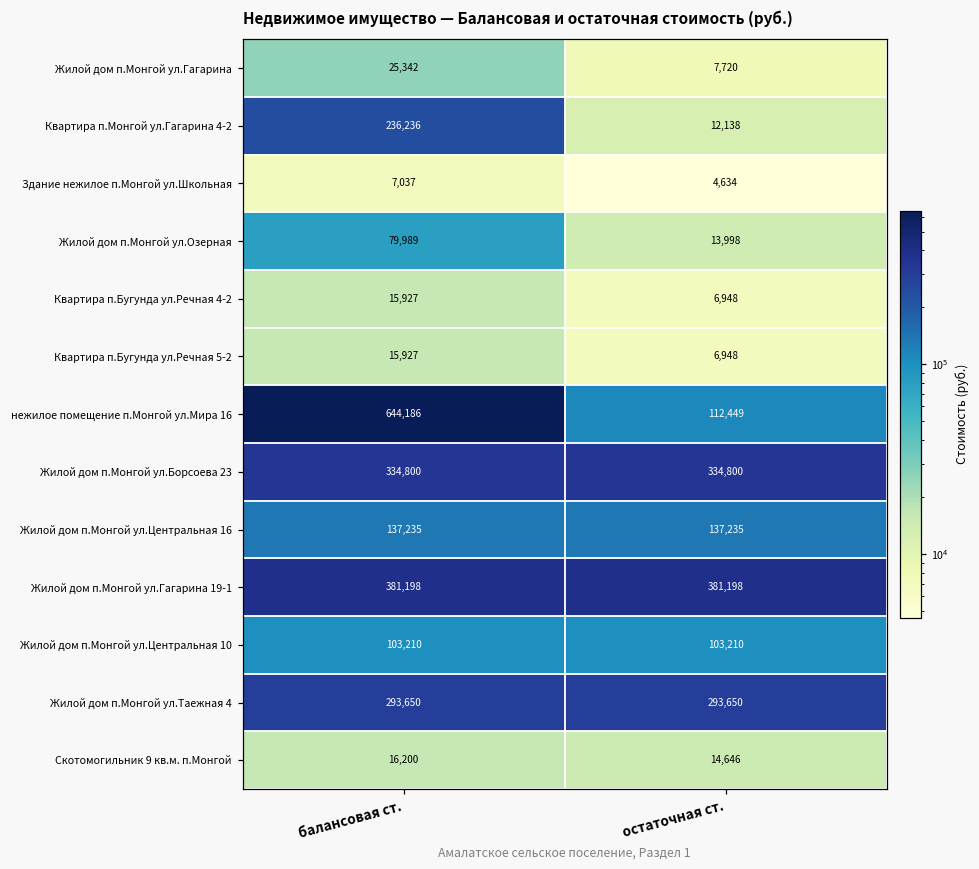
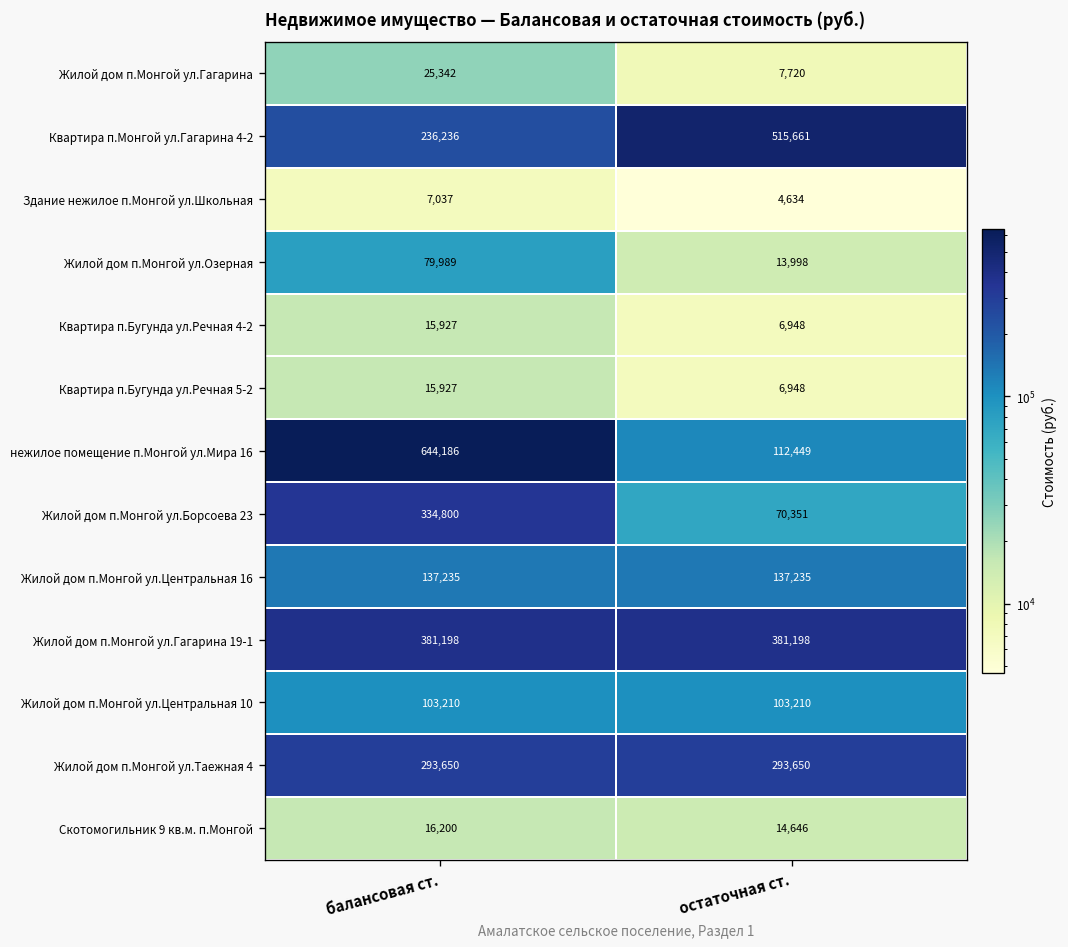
Квартира п.Монгой ул.Гагарина 4-2, остаточная ст.: 12,138 -> 515,661
Жилой дом п.Монгой ул.Борсоева 23, остаточная ст.: 334,800 -> 70,351
